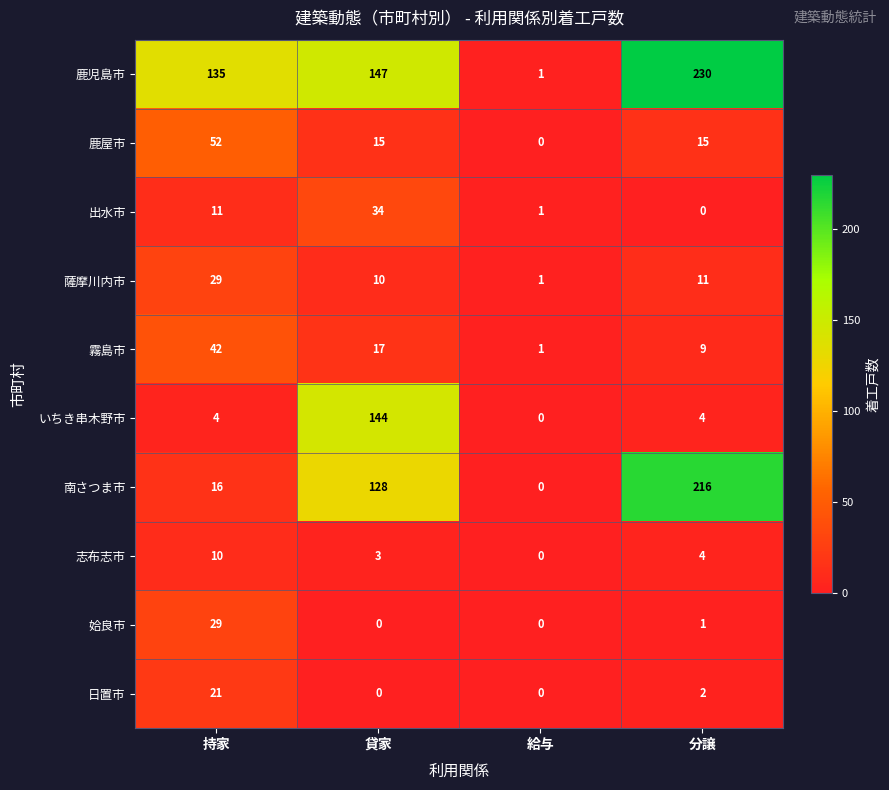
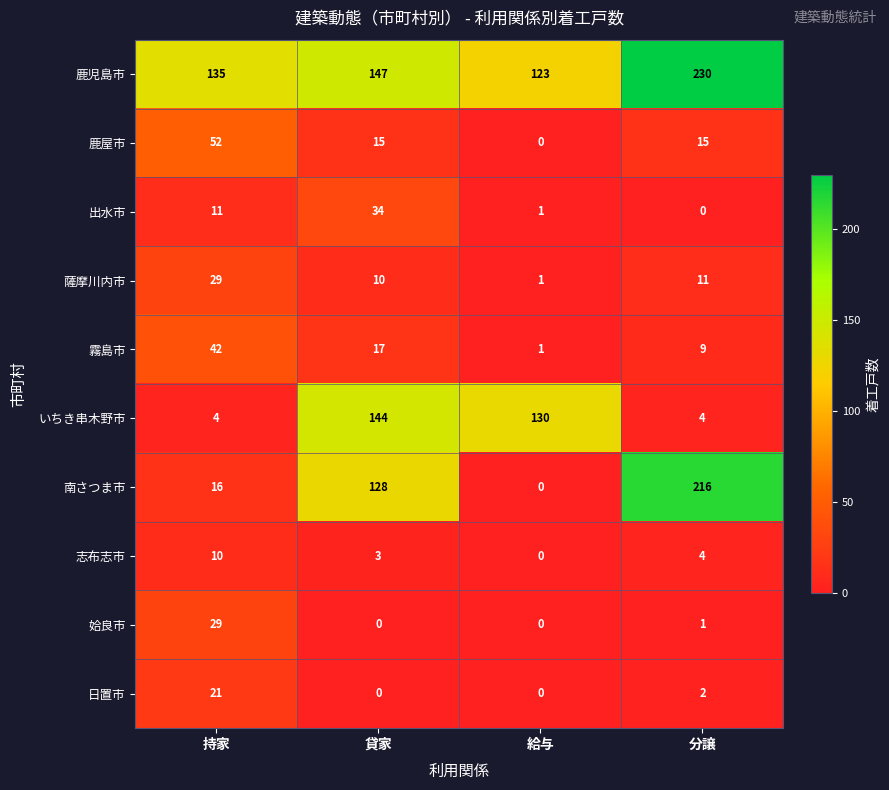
鹿児島市, 給与: 1 -> 123
いちき串木野市, 給与: 0 -> 130
